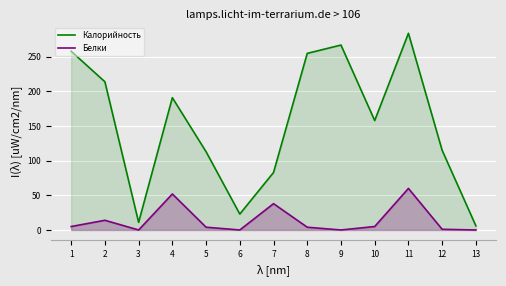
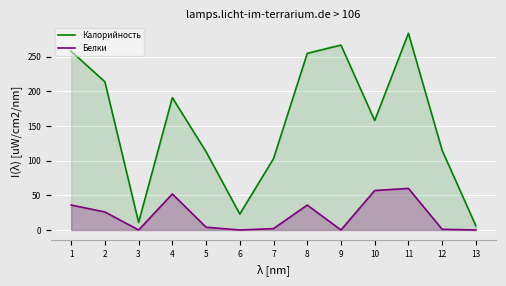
Белки, 1: 10 -> 40
Белки, 2: 10 -> 30
Калорийность, 7: 80 -> 100
Белки, 7: 40 -> 0
Белки, 8: 0 -> 40
Белки, 10: 10 -> 60
